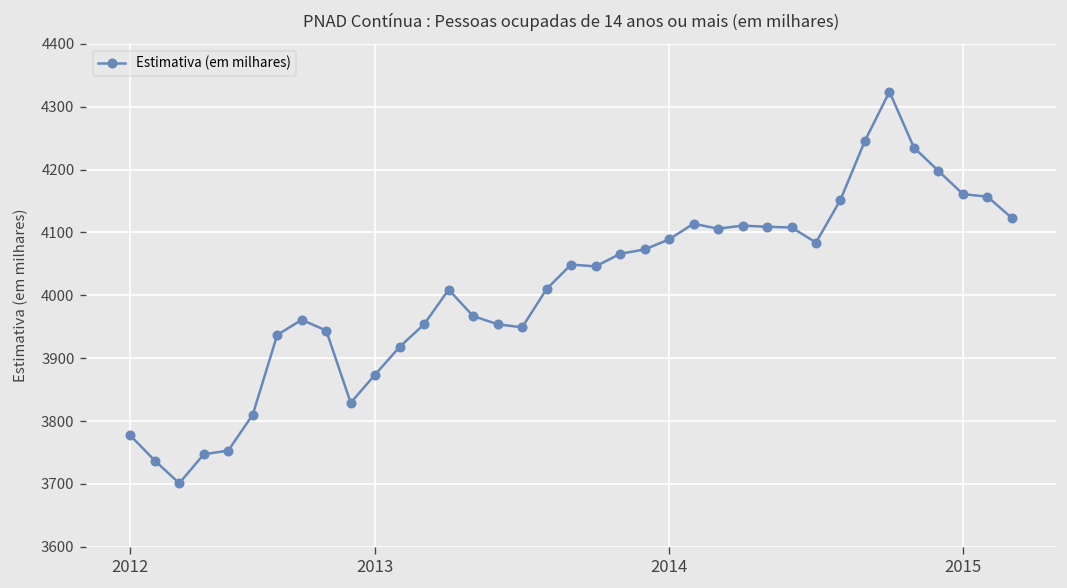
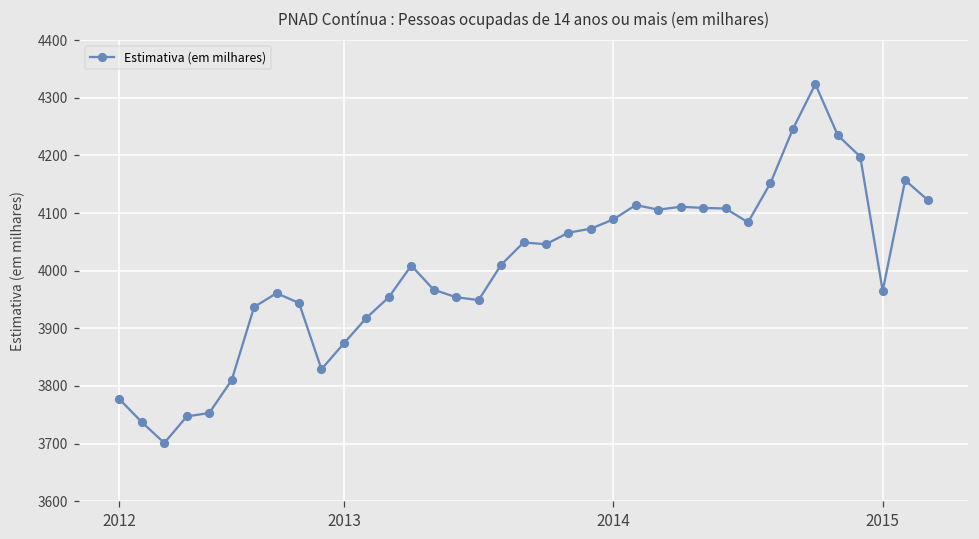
2015: 4160 -> 3970
